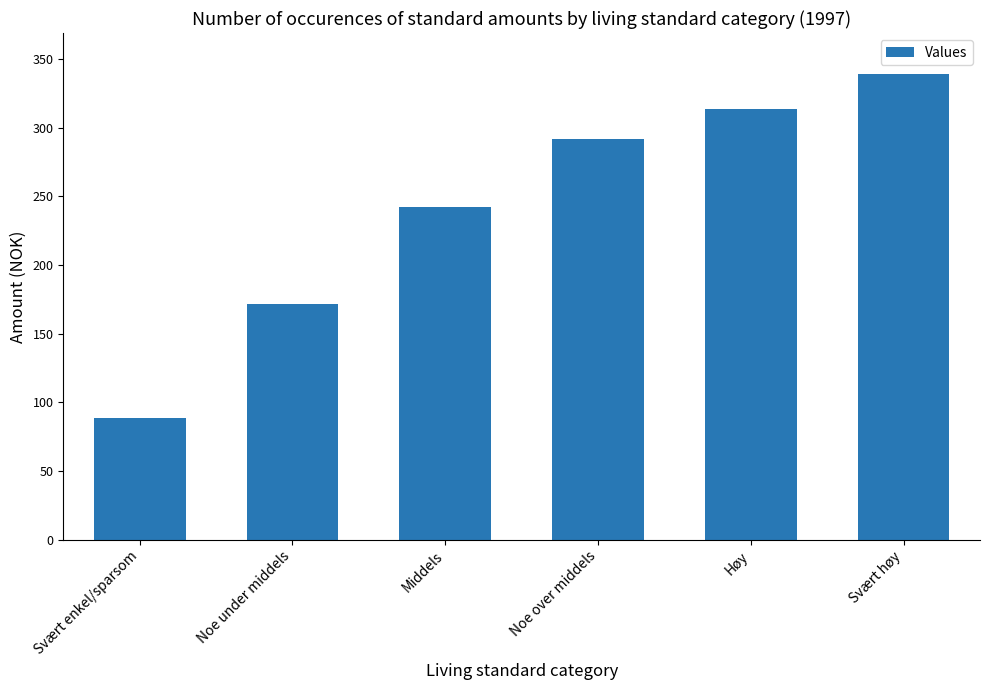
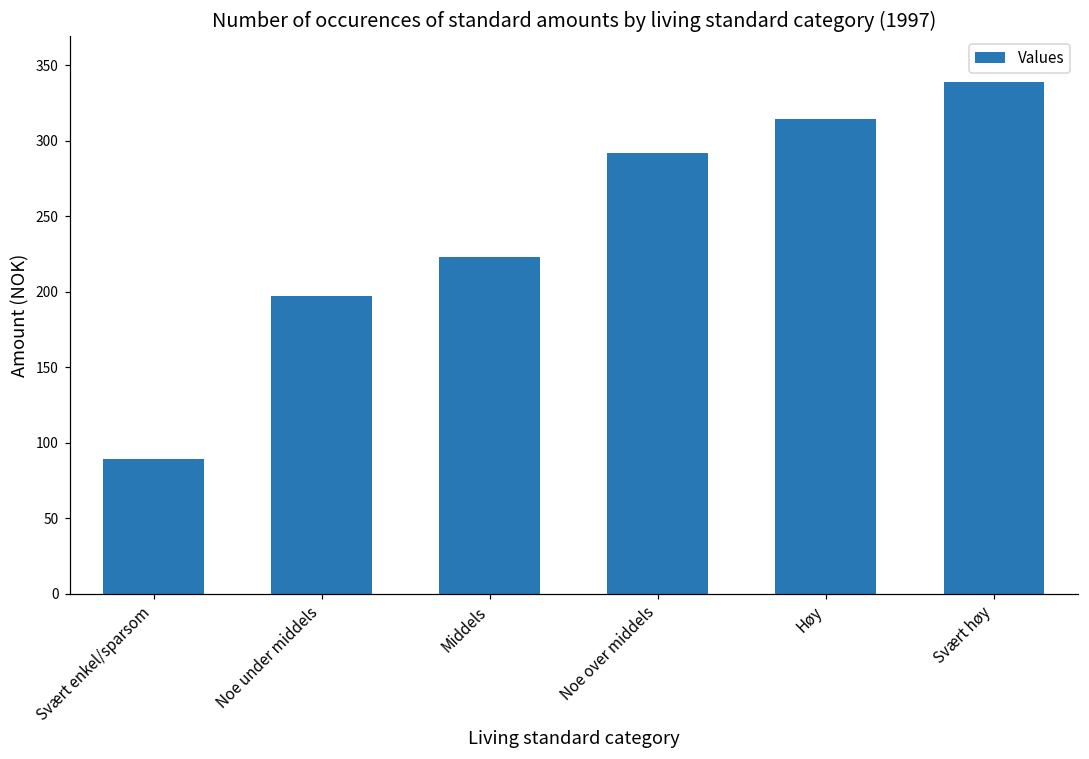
Noe under middels: 172 -> 197
Middels: 242 -> 223
